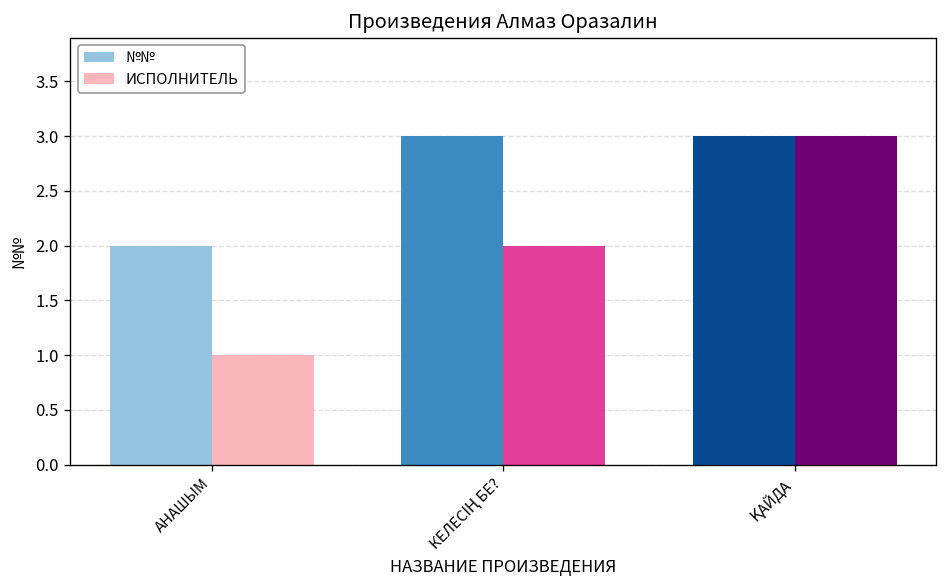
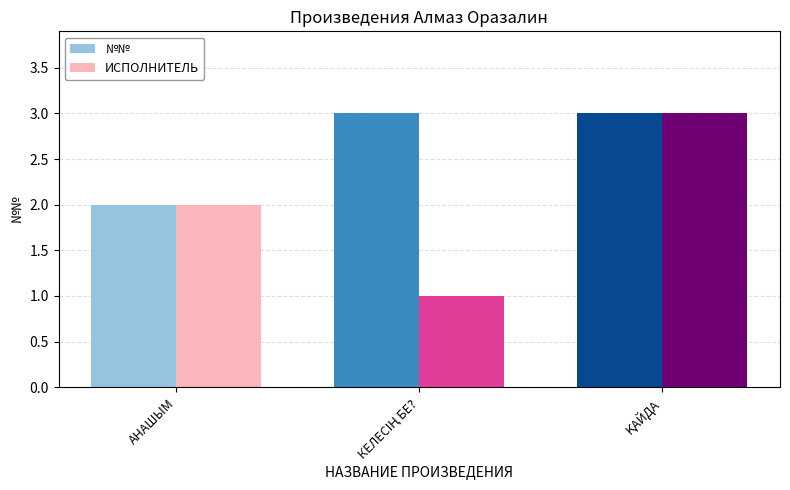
ИСПОЛНИТЕЛЬ, АНАШЫМ: 1 -> 2
ИСПОЛНИТЕЛЬ, КЕЛЕСІҢ БЕ?: 2 -> 1
